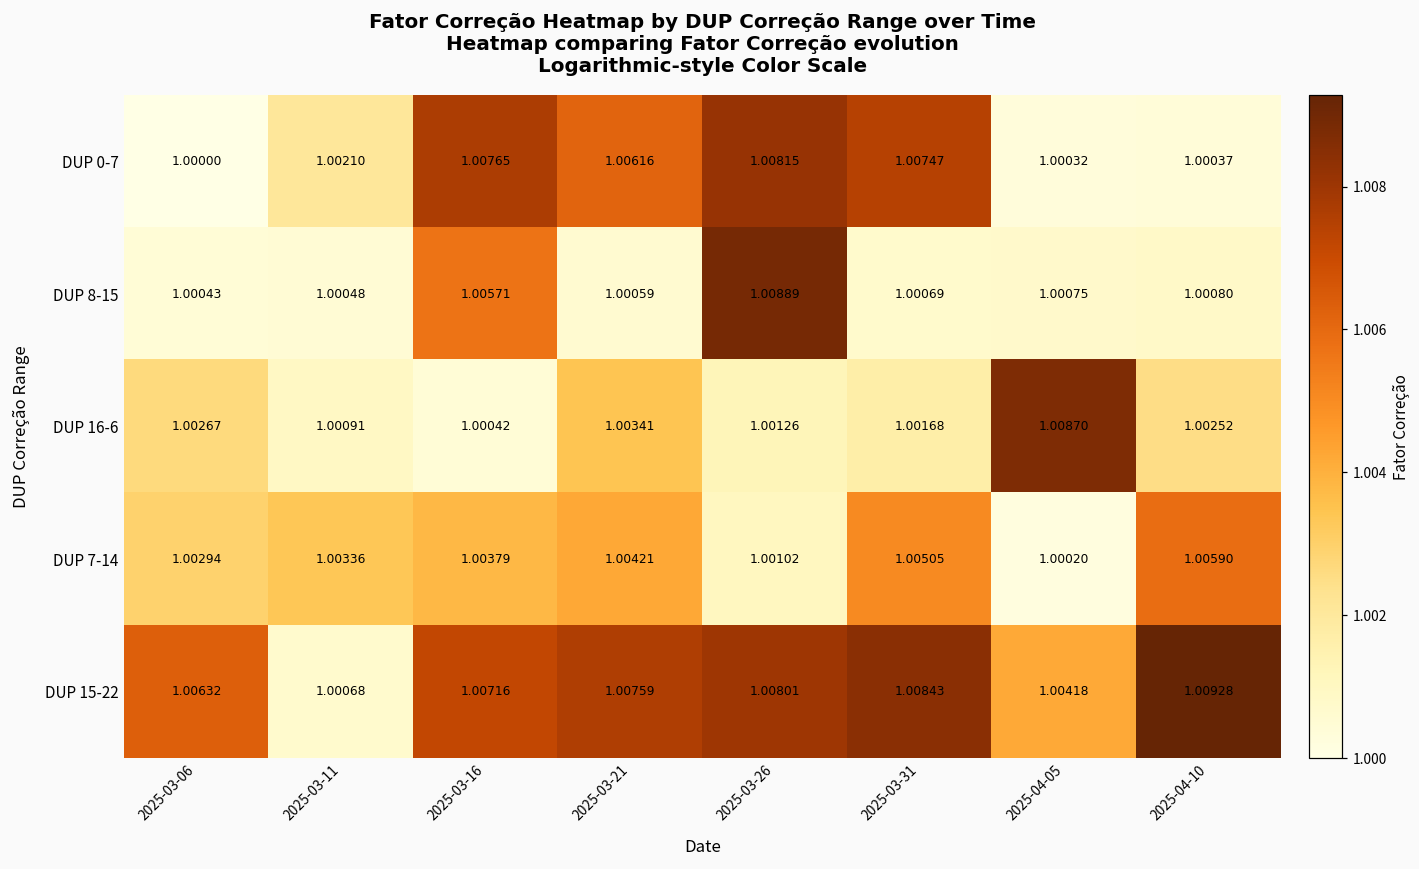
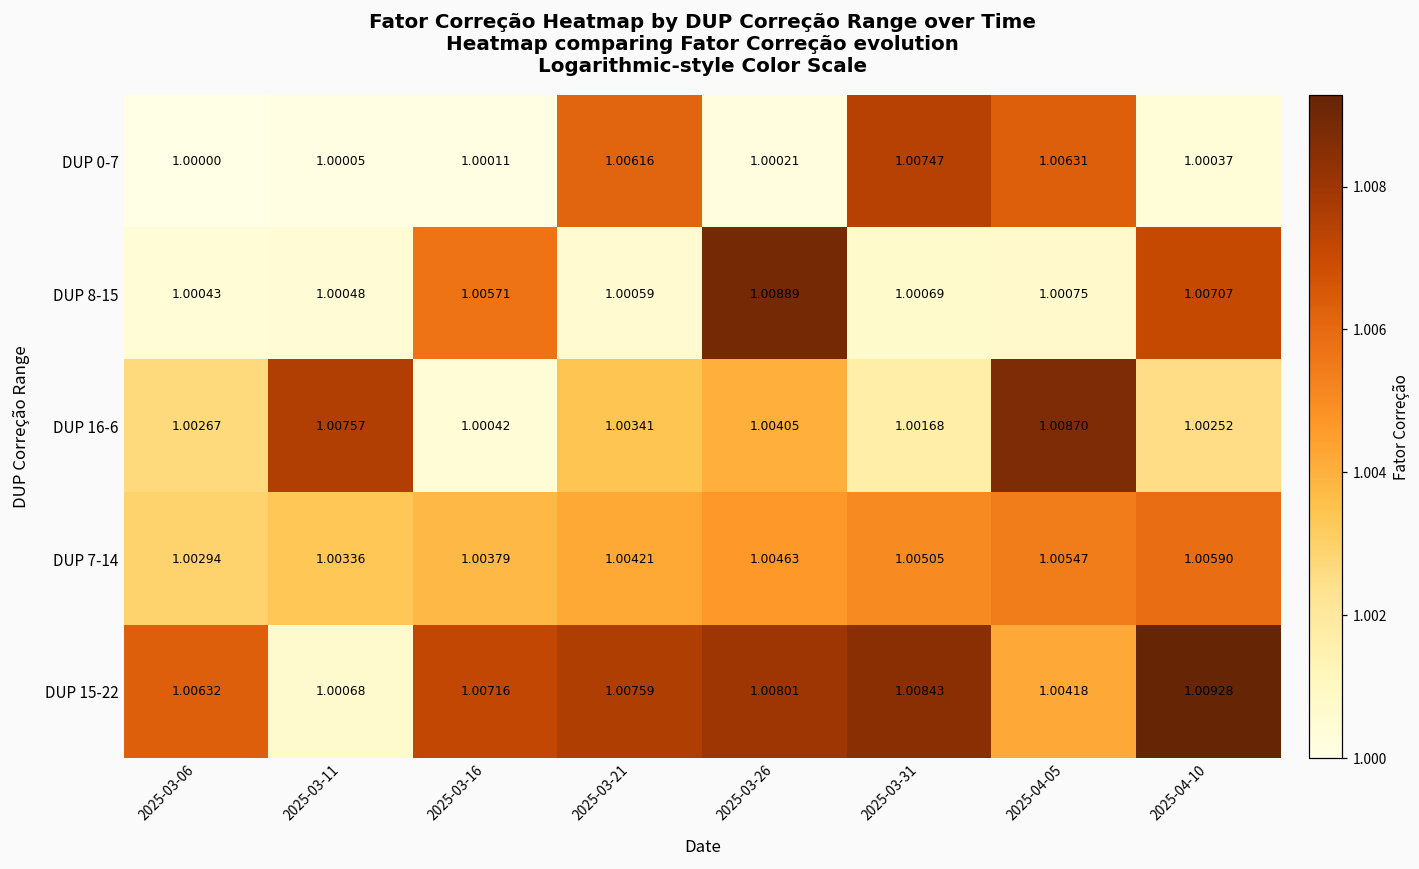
DUP 0-7, 2025-03-11: 1.00210 -> 1.00005
DUP 0-7, 2025-03-16: 1.00765 -> 1.00011
DUP 0-7, 2025-03-26: 1.00815 -> 1.00021
DUP 0-7, 2025-04-05: 1.00032 -> 1.00631
DUP 8-15, 2025-04-10: 1.00080 -> 1.00707
DUP 16-6, 2025-03-11: 1.00091 -> 1.00757
DUP 16-6, 2025-03-26: 1.00126 -> 1.00405
DUP 7-14, 2025-03-26: 1.00102 -> 1.00463
DUP 7-14, 2025-04-05: 1.00020 -> 1.00547
